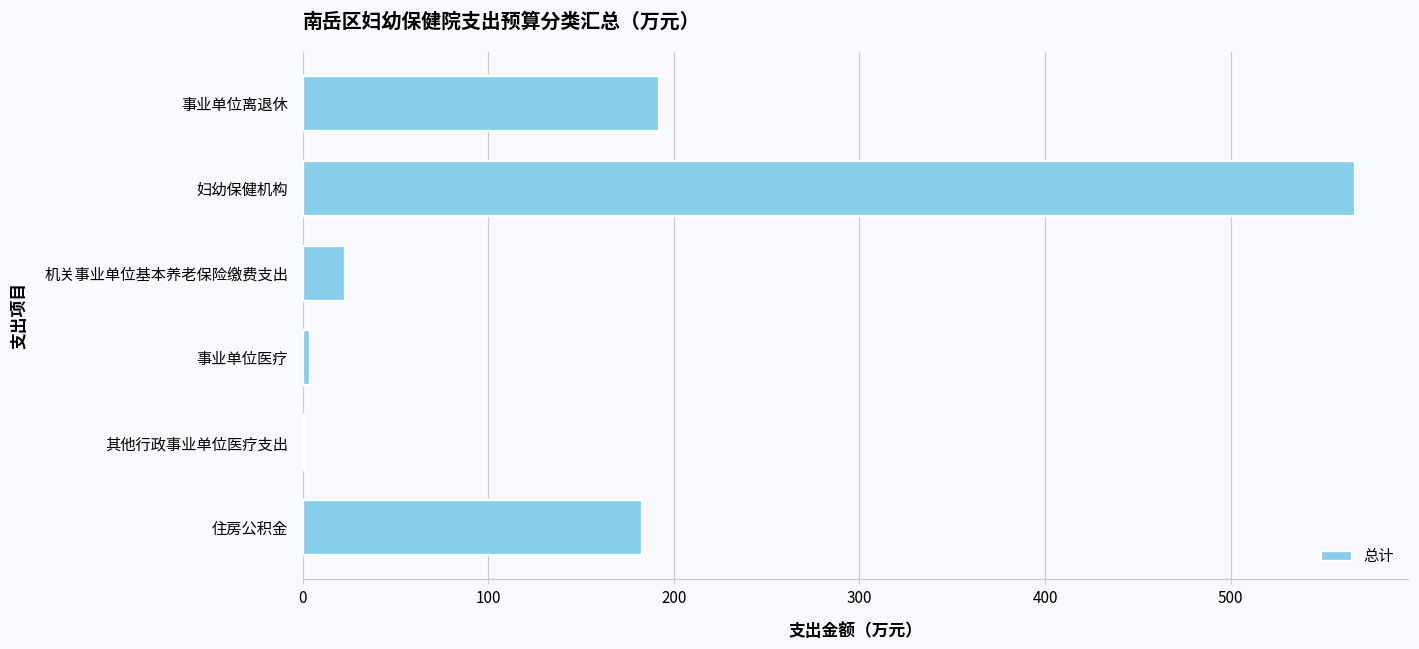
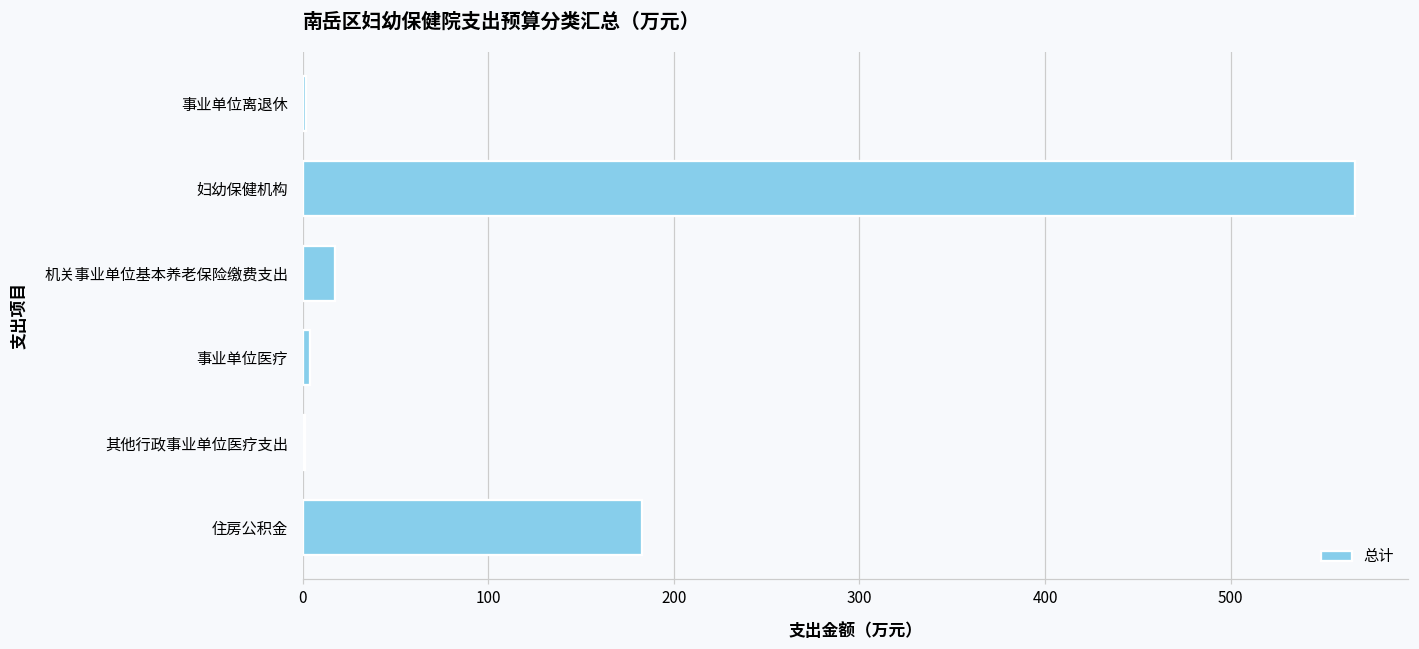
事业单位离退休: 192 -> 2
机关事业单位基本养老保险缴费支出: 23 -> 18
